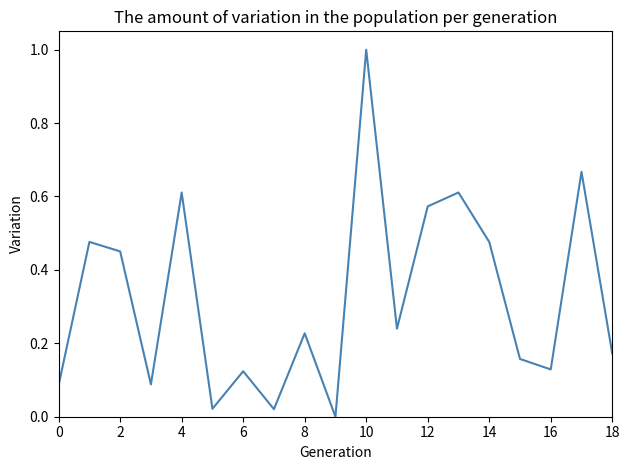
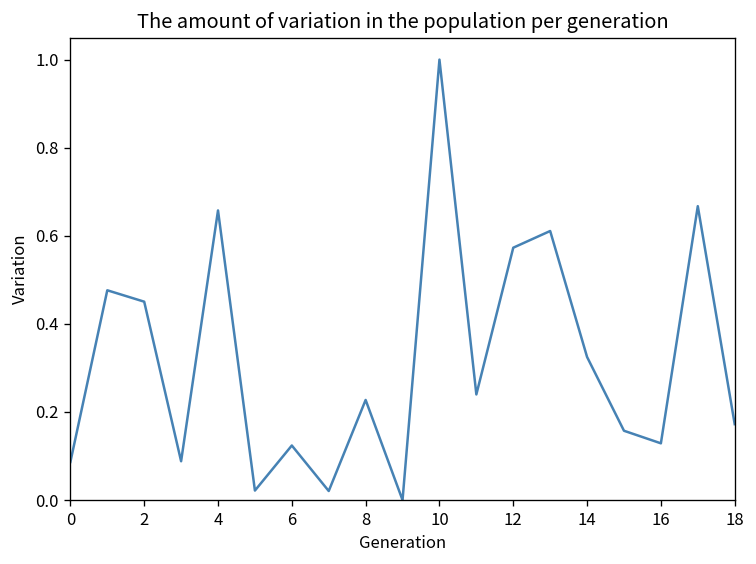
4: 0.61 -> 0.66
14: 0.48 -> 0.32
